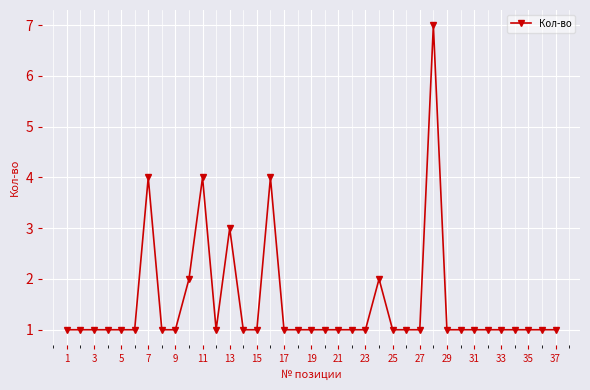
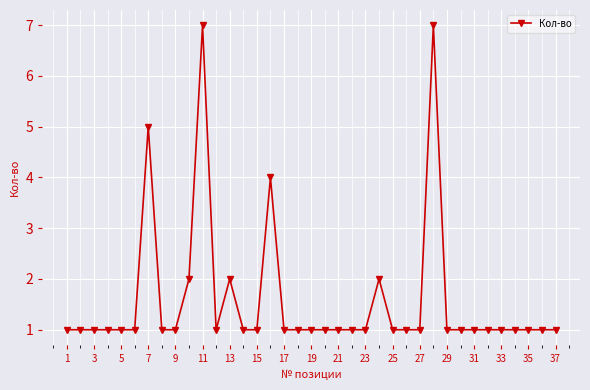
7: 4 -> 5
11: 4 -> 7
13: 3 -> 2
